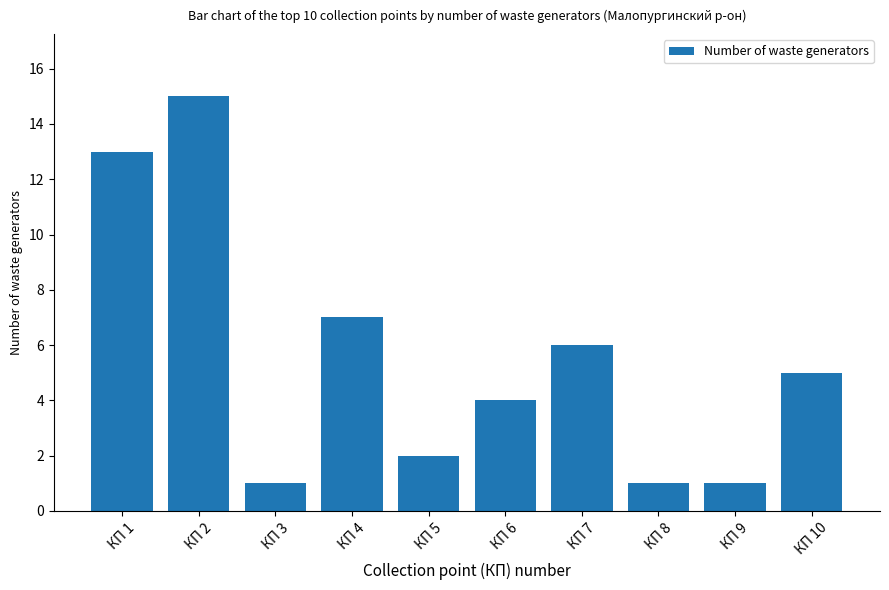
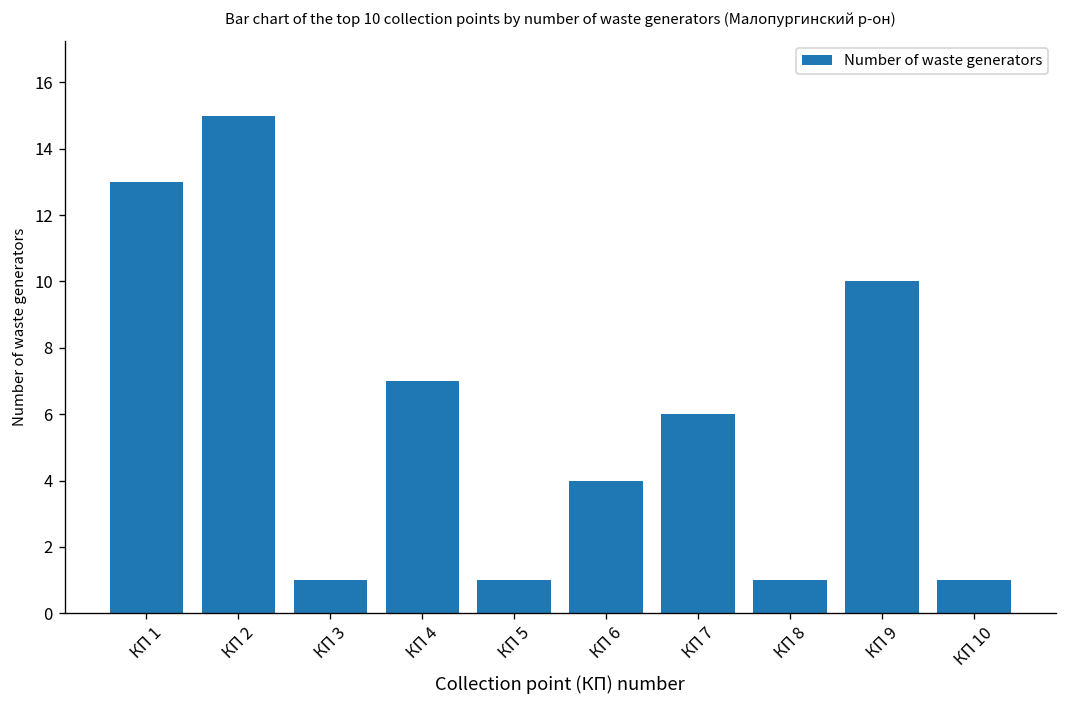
КП 5: 2 -> 1
КП 9: 1 -> 10
КП 10: 5 -> 1
